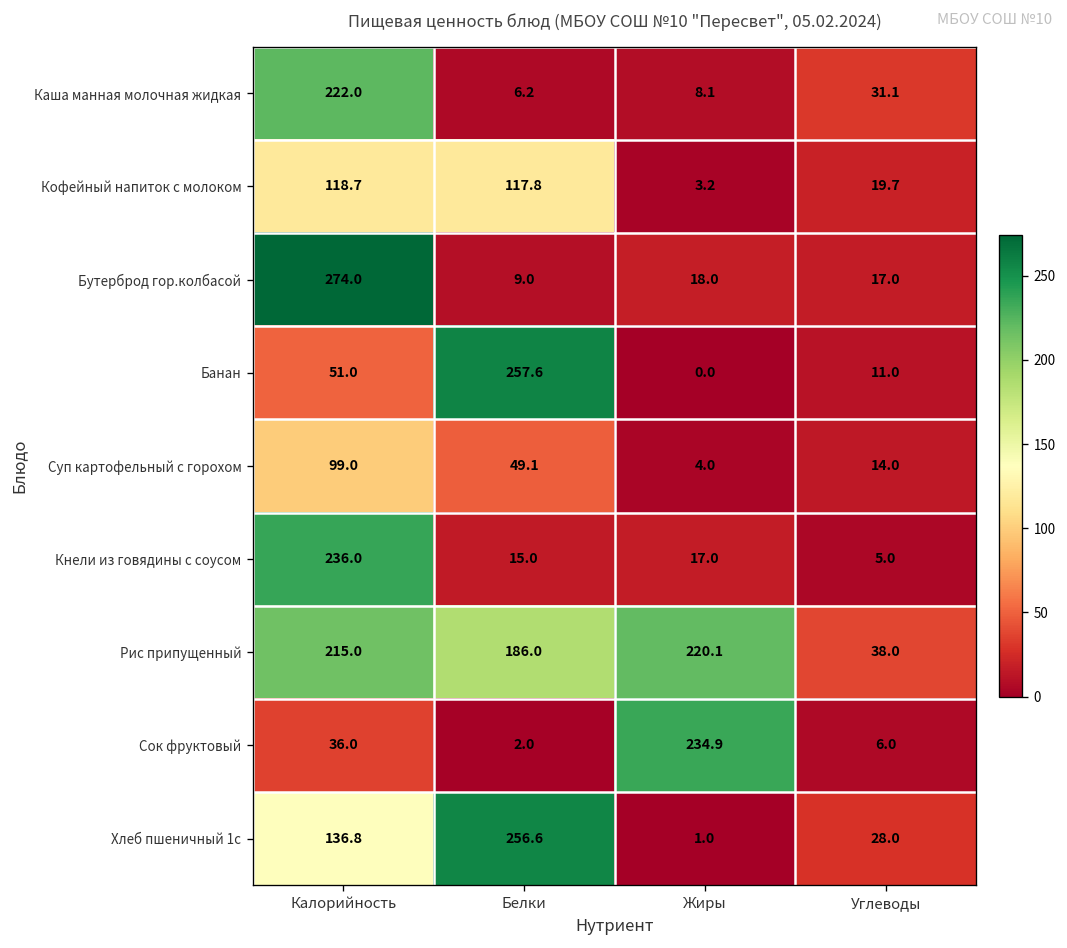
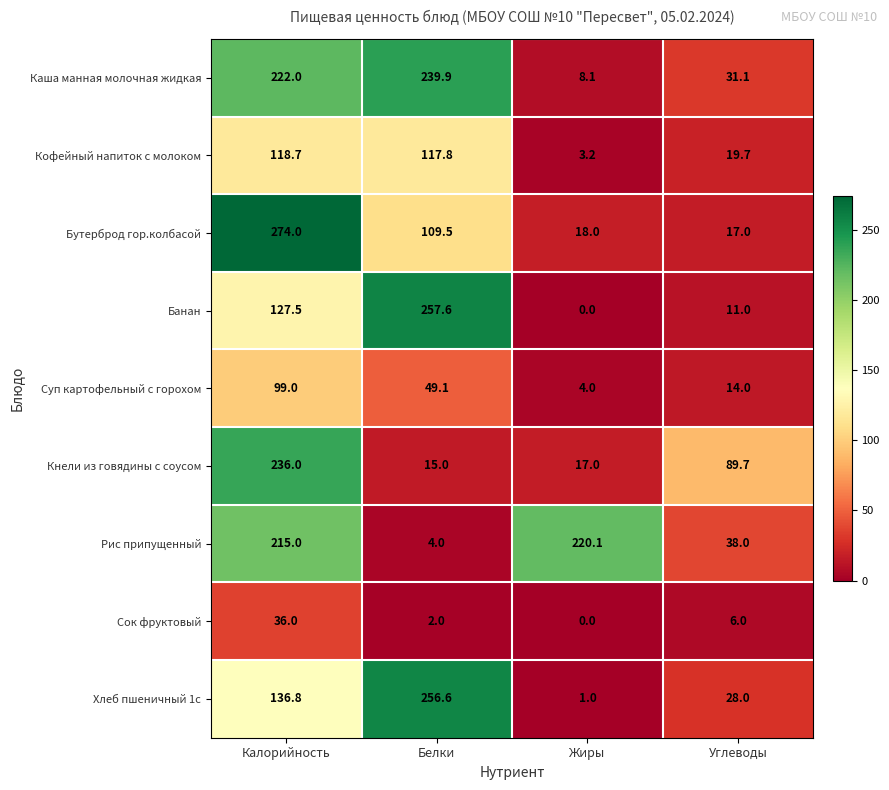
Каша манная молочная жидкая, Белки: 6.2 -> 239.9
Бутерброд гор.колбасой, Белки: 9.0 -> 109.5
Банан, Калорийность: 51.0 -> 127.5
Кнели из говядины с соусом, Углеводы: 5.0 -> 89.7
Рис припущенный, Белки: 186.0 -> 4.0
Сок фруктовый, Жиры: 234.9 -> 0.0
